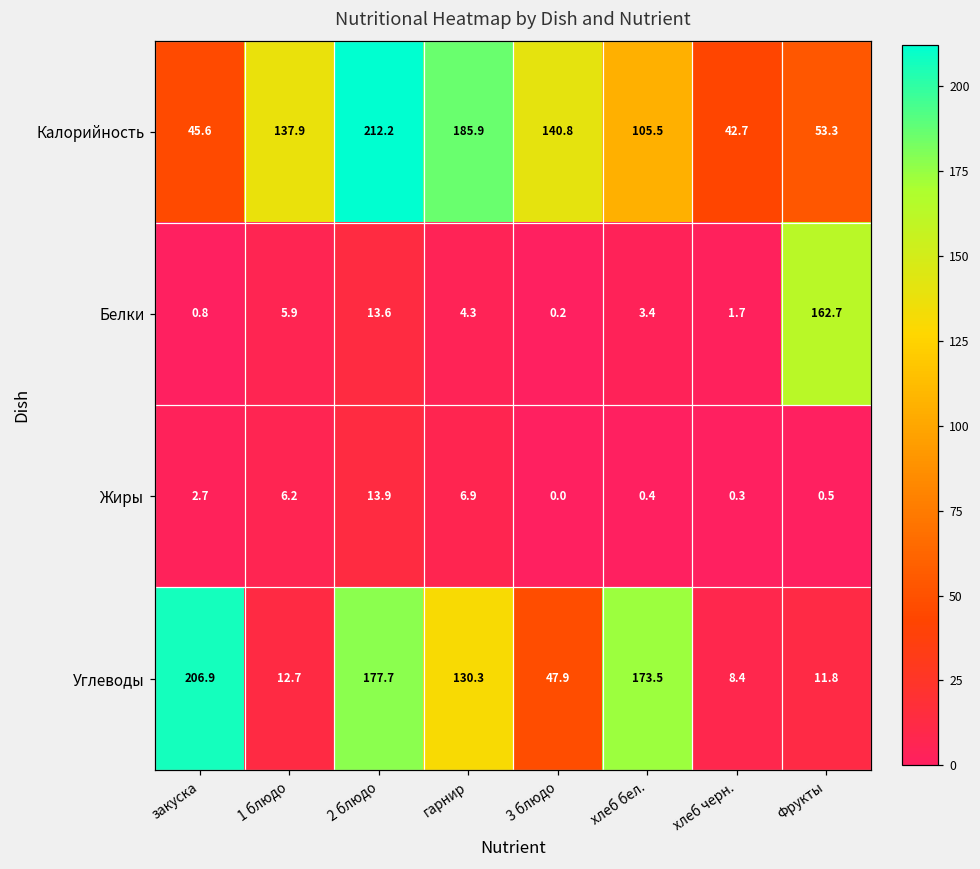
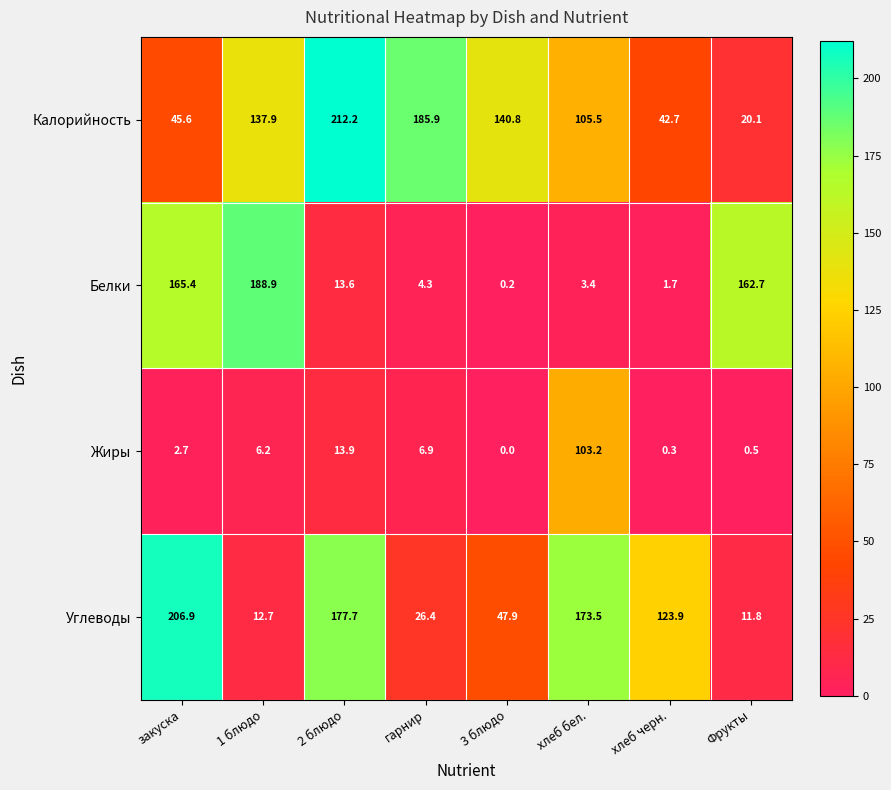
Калорийность, Фрукты: 53.3 -> 20.1
Белки, закуска: 0.8 -> 165.4
Белки, 1 блюдо: 5.9 -> 188.9
Жиры, хлеб бел.: 0.4 -> 103.2
Углеводы, гарнир: 130.3 -> 26.4
Углеводы, хлеб черн.: 8.4 -> 123.9
